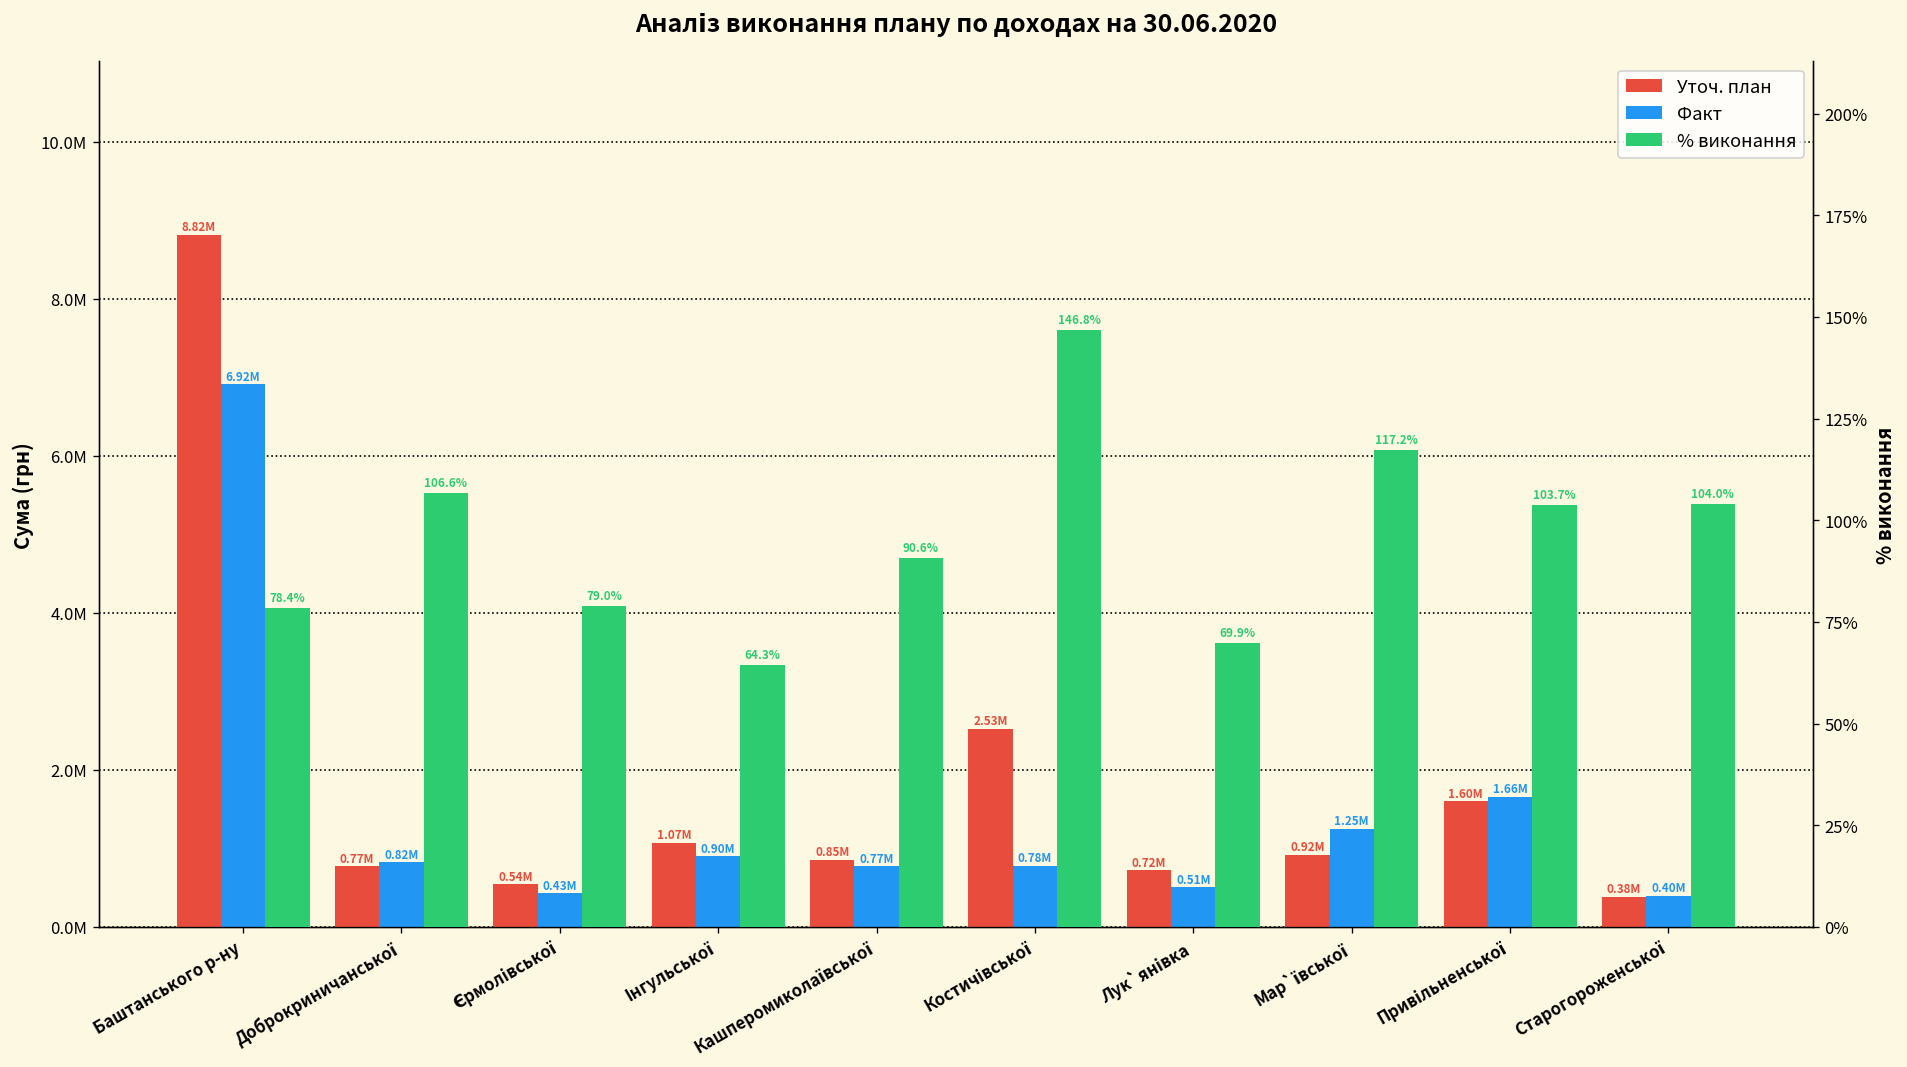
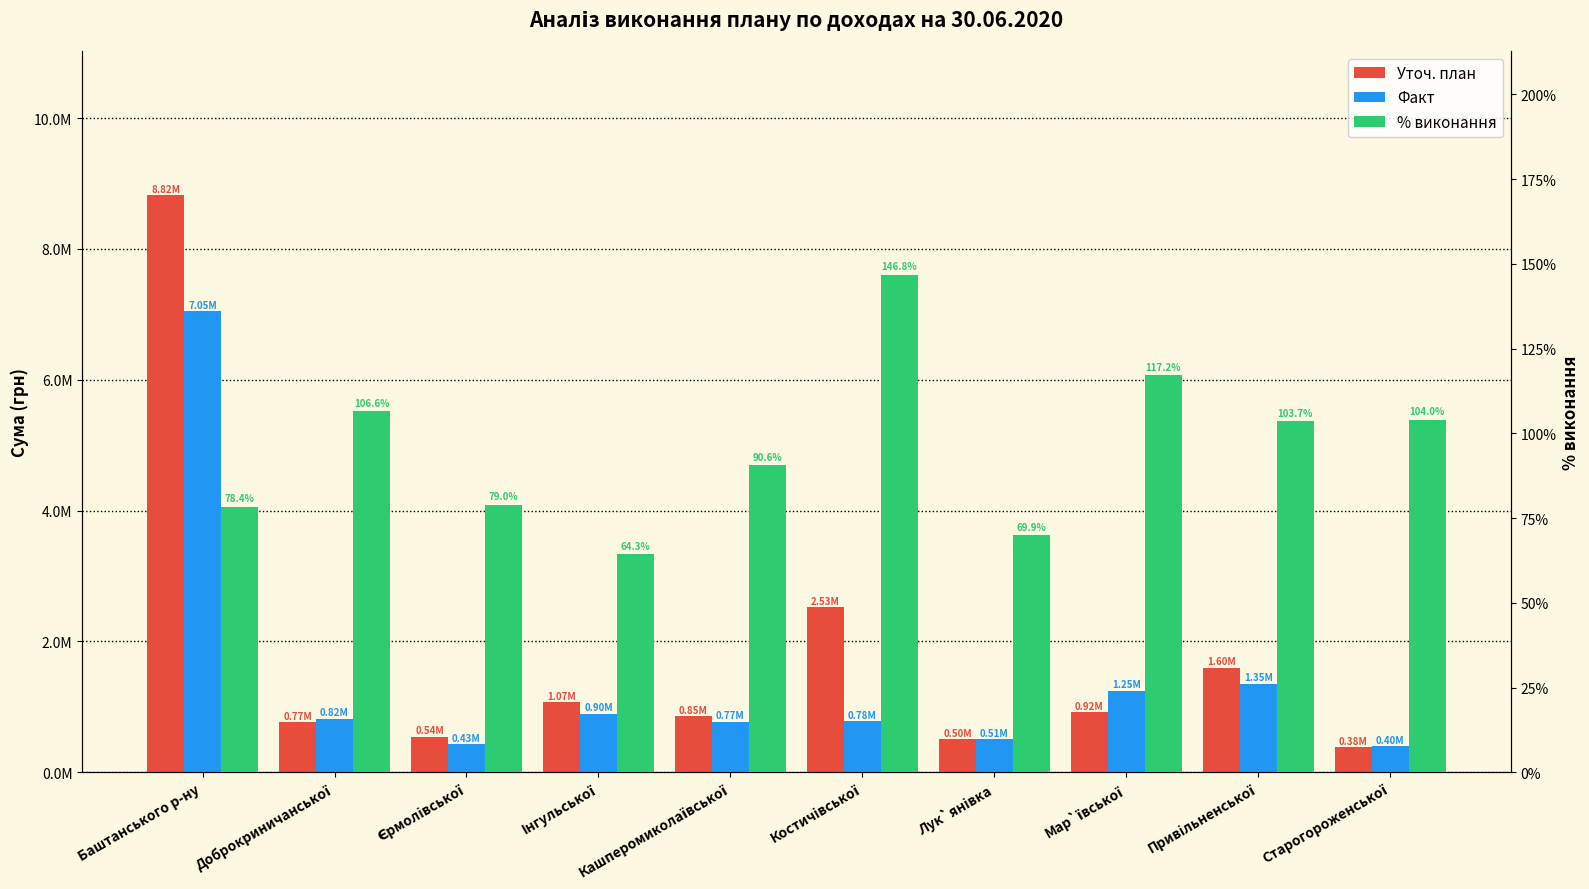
Факт, Баштанського р-ну: 6.92M -> 7.05M
Уточ. план, Лук`янiвка: 0.72M -> 0.50M
Факт, Привiльненської: 1.66M -> 1.35M
